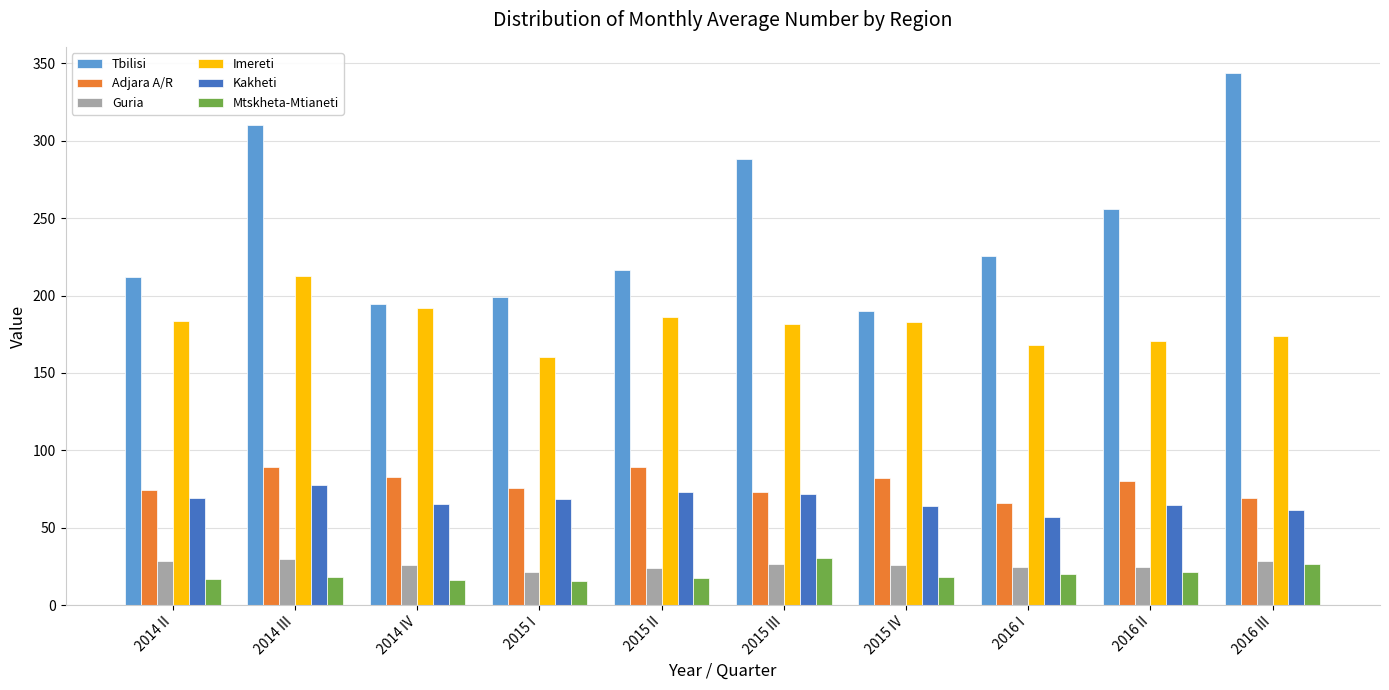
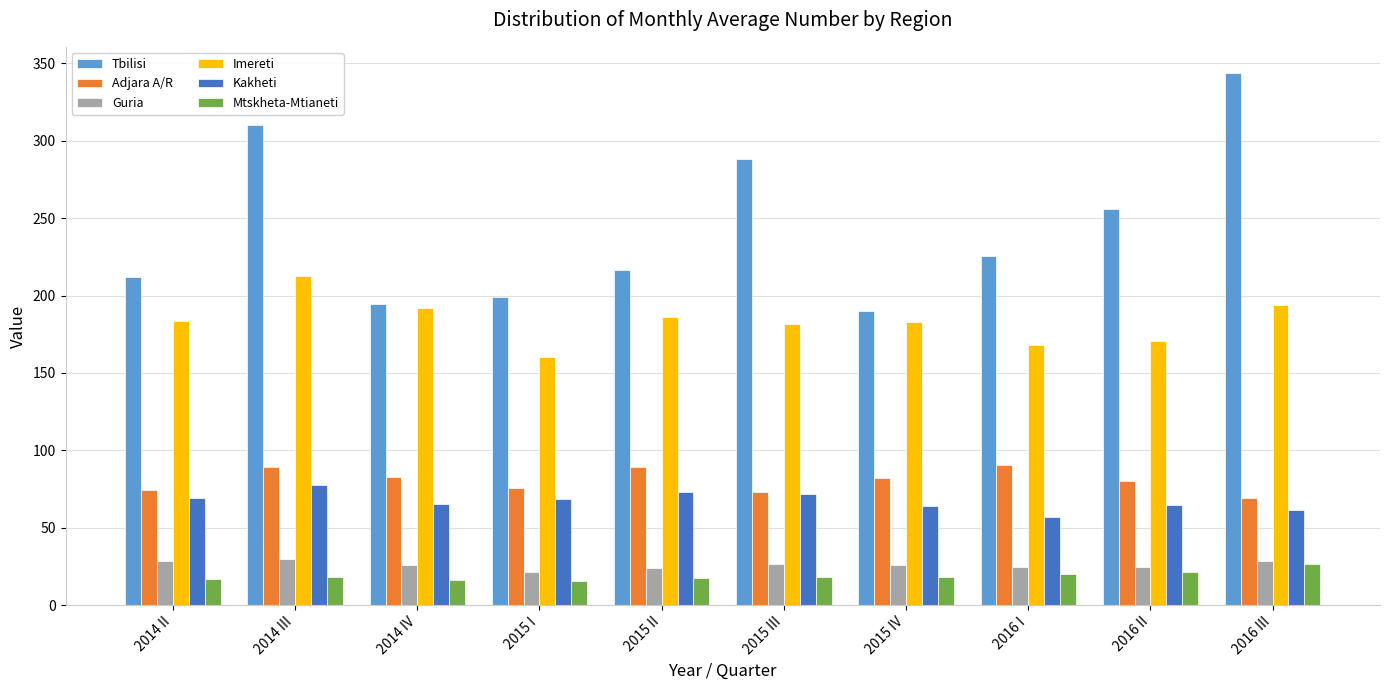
Mtskheta-Mtianeti, 2015 III: 31 -> 18
Adjara A/R, 2016 I: 66 -> 90
Imereti, 2016 III: 174 -> 194
